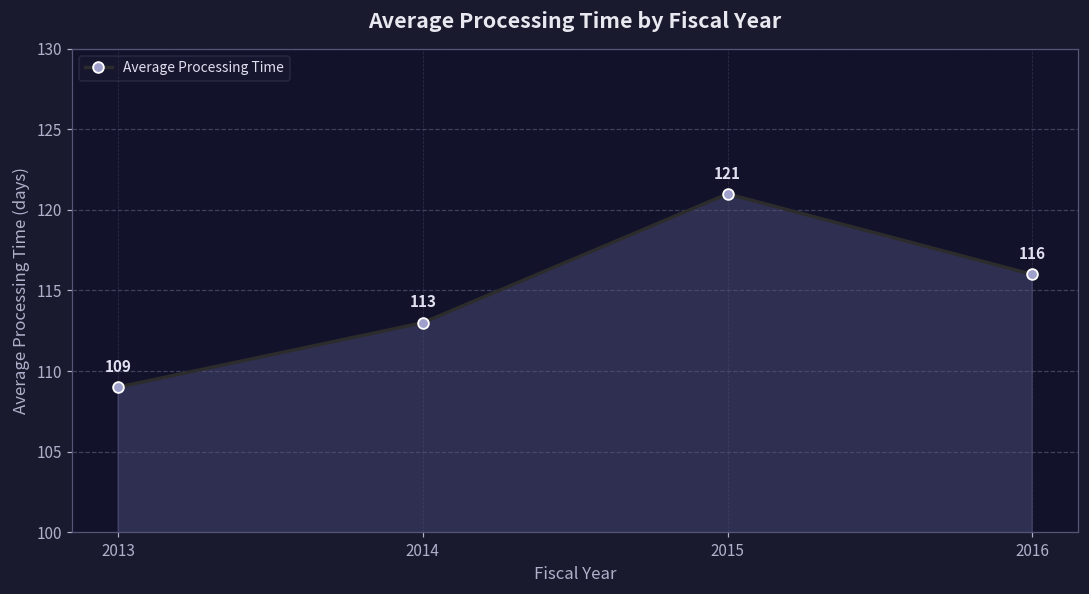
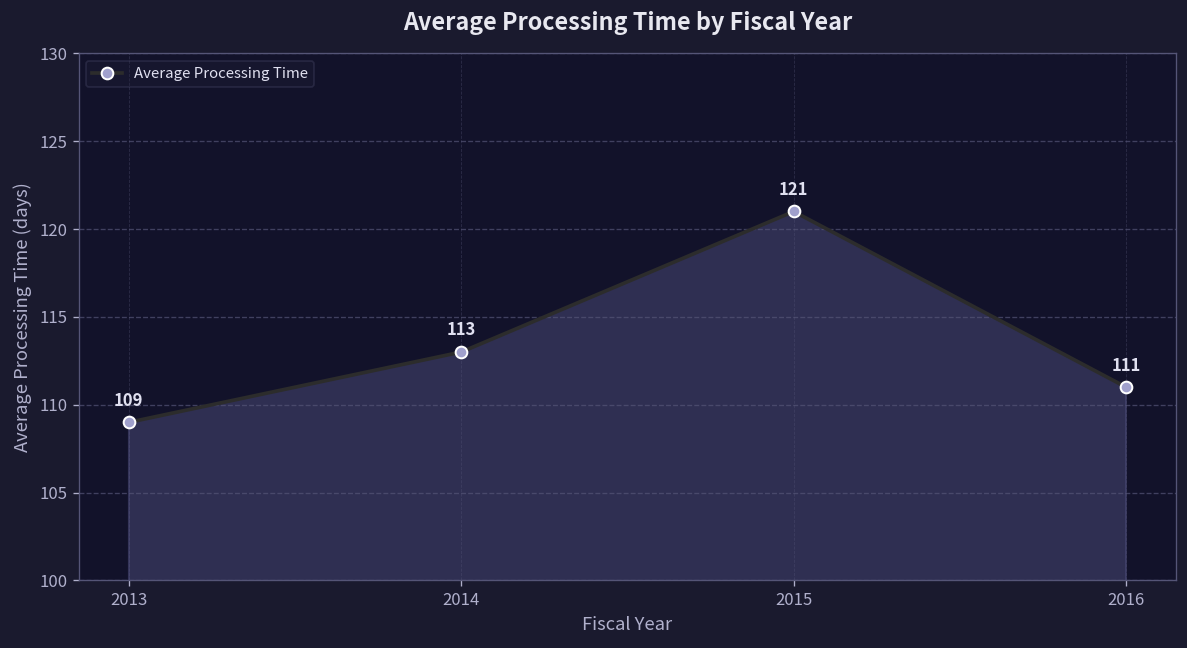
2016: 116 -> 111
